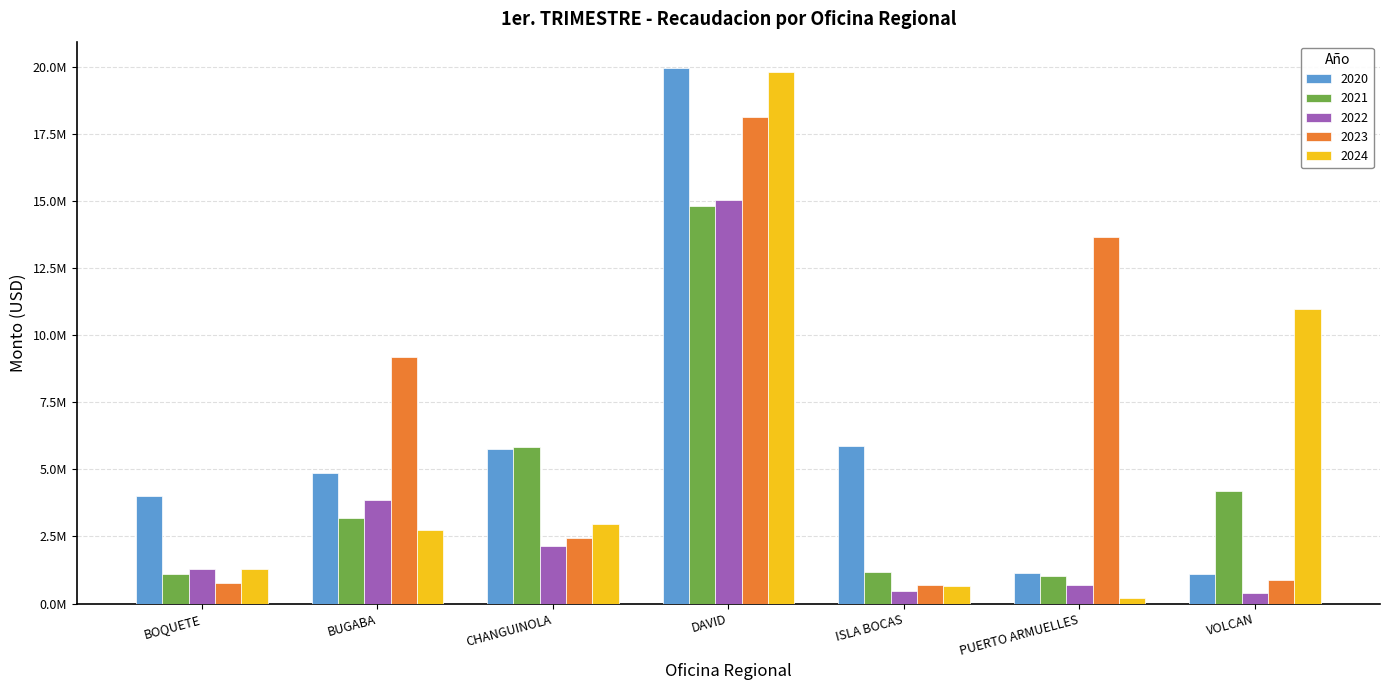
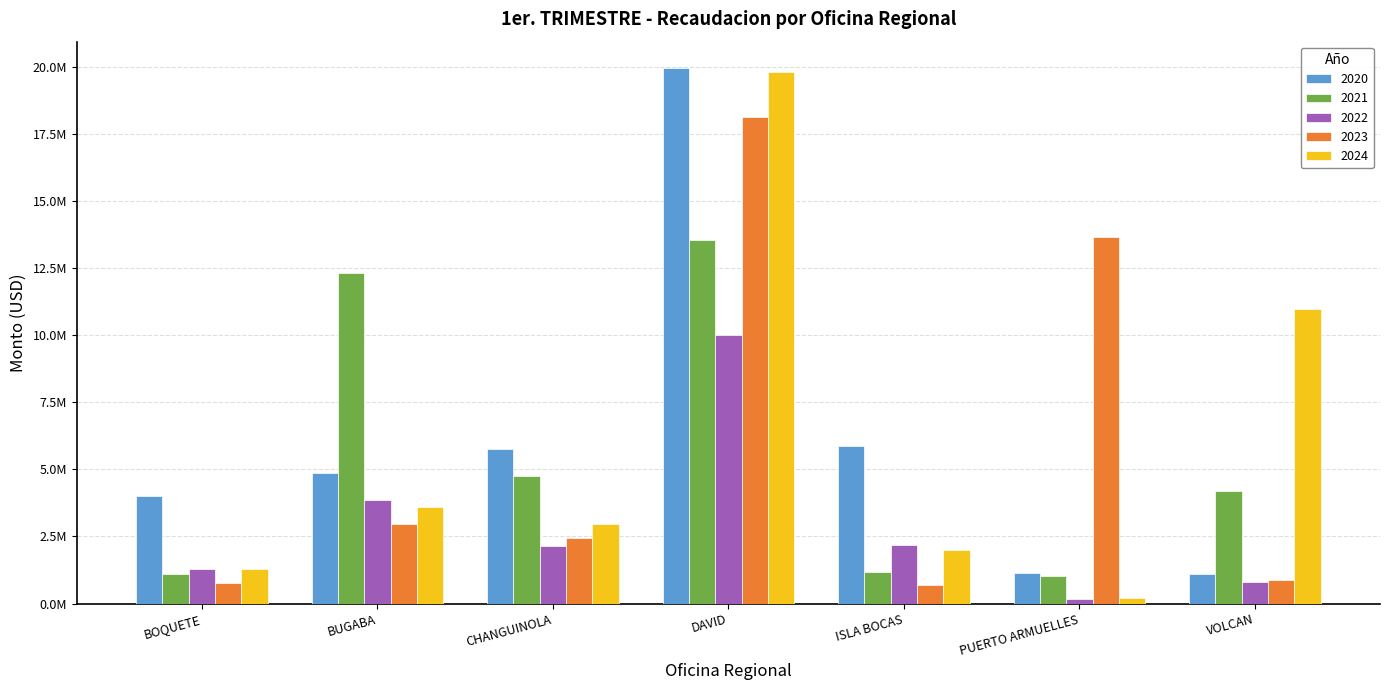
2021, BUGABA: 3200000 -> 12300000
2023, BUGABA: 9200000 -> 3000000
2024, BUGABA: 2700000 -> 3600000
2021, CHANGUINOLA: 5800000 -> 4800000
2021, DAVID: 14800000 -> 13500000
2022, DAVID: 15000000 -> 10000000
2022, ISLA BOCAS: 500000 -> 2200000
2024, ISLA BOCAS: 700000 -> 2000000
2022, PUERTO ARMUELLES: 700000 -> 200000
2022, VOLCAN: 400000 -> 800000
